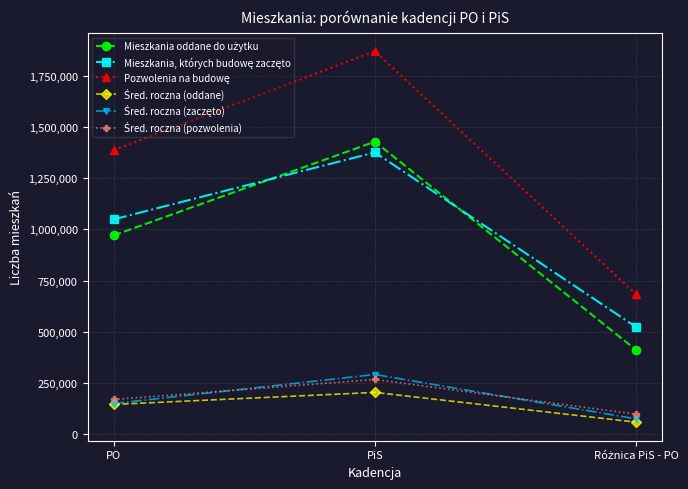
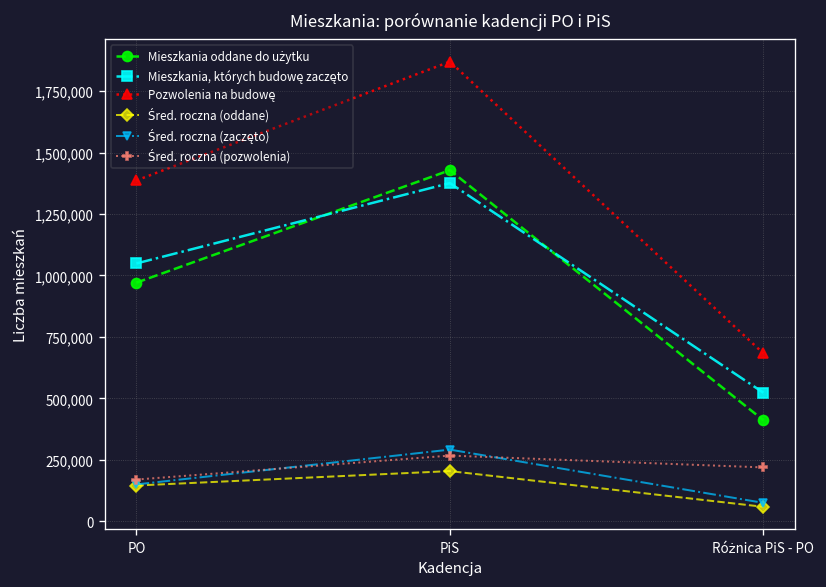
Śred. roczna (pozwolenia), Różnica PiS - PO: 100,000 -> 220,000
